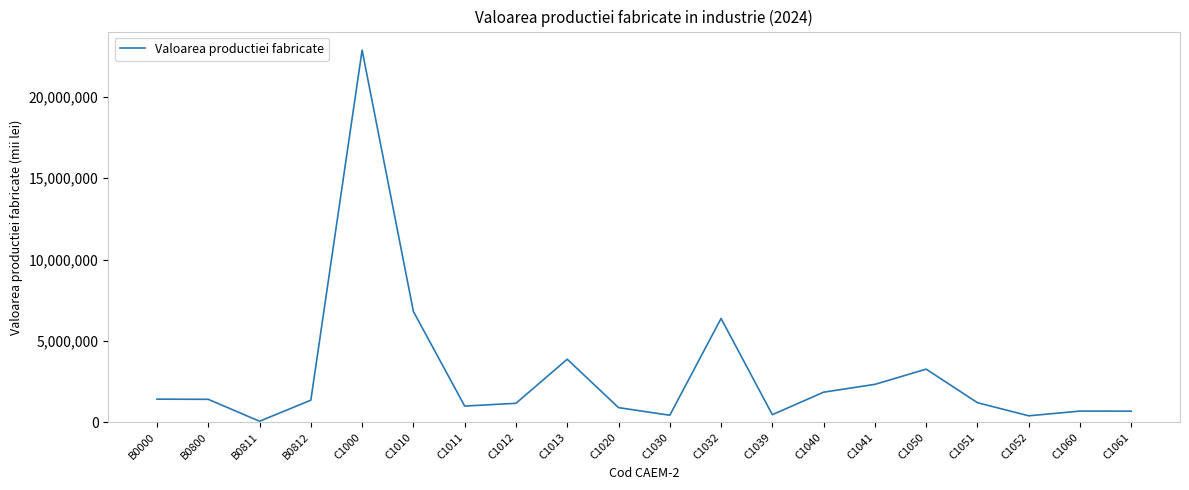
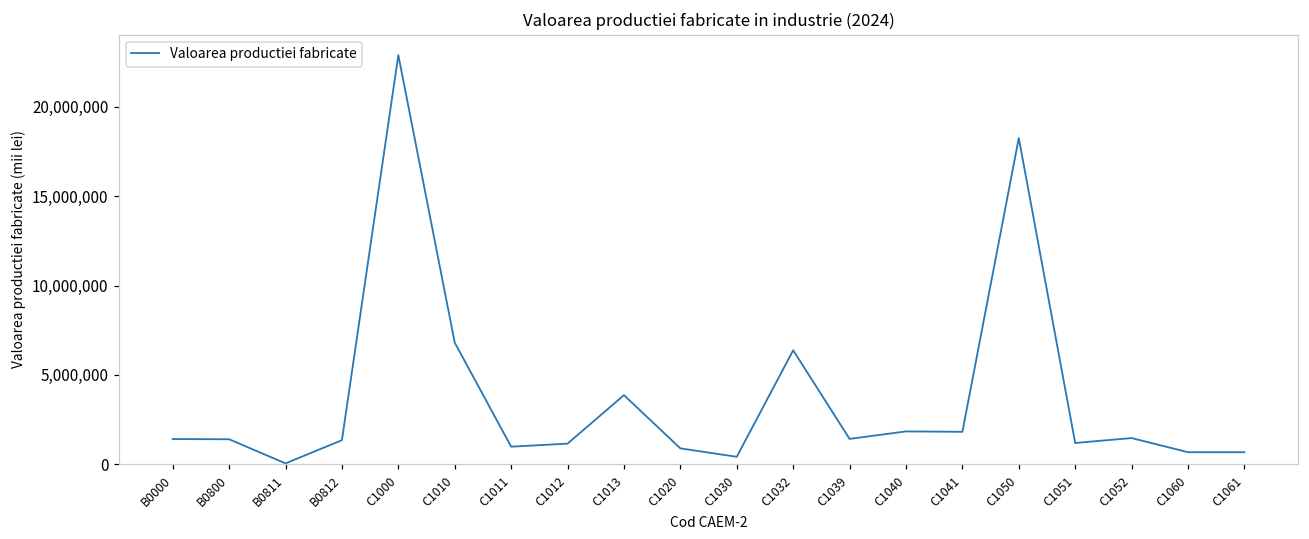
C1039: 500,000 -> 1,400,000
C1041: 2,300,000 -> 1,800,000
C1050: 3,300,000 -> 18,200,000
C1052: 400,000 -> 1,500,000
